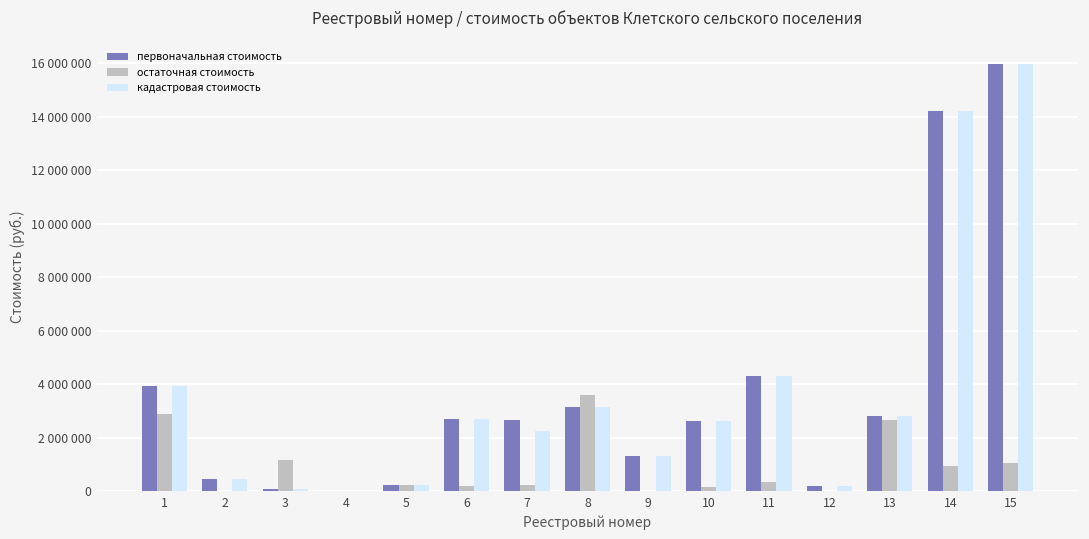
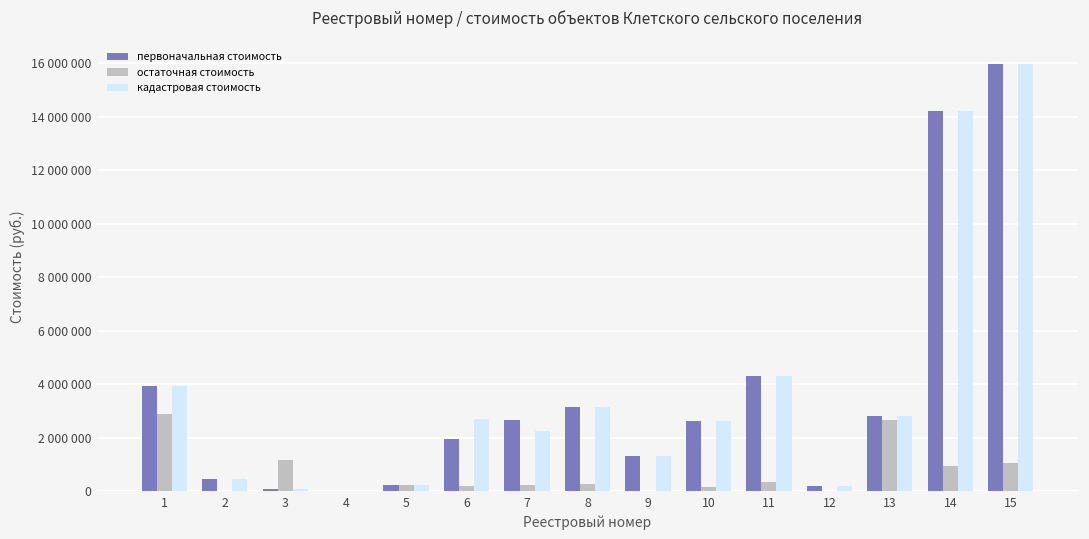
первоначальная стоимость, 6: 2700000 -> 2000000
остаточная стоимость, 8: 3600000 -> 300000
